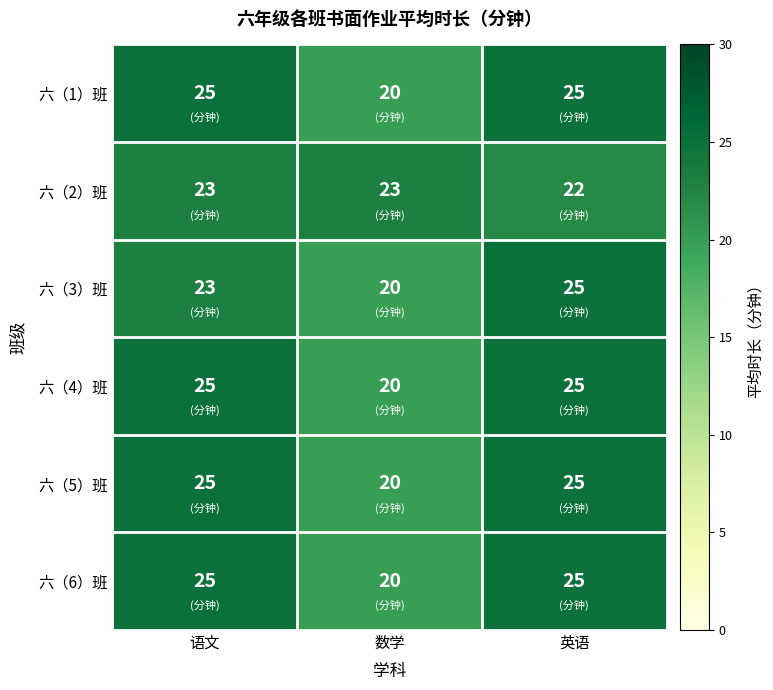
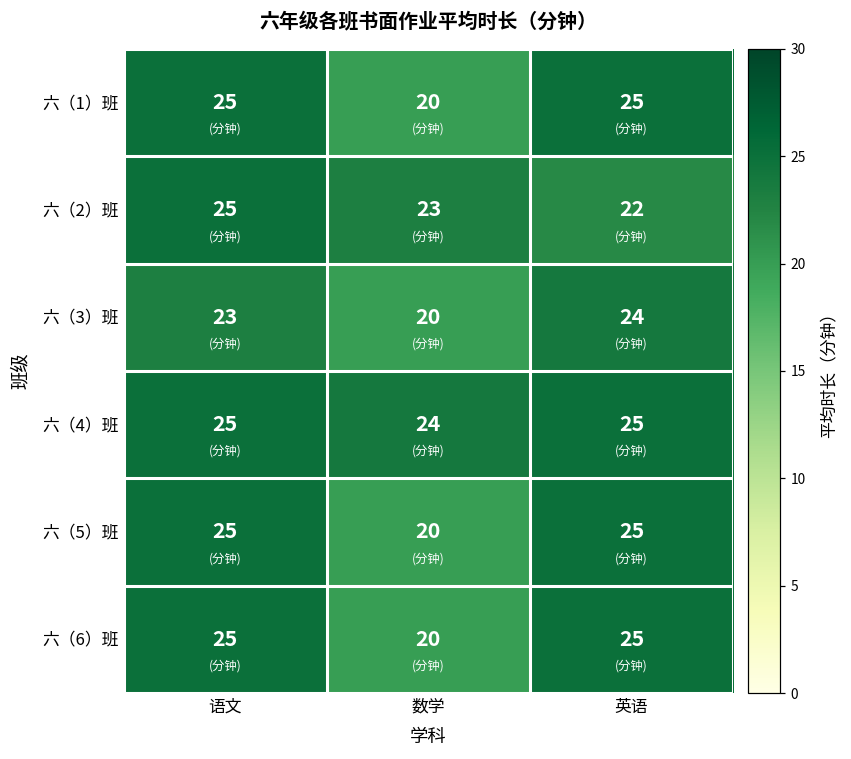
六（2）班, 语文: 23 -> 25
六（3）班, 英语: 25 -> 24
六（4）班, 数学: 20 -> 24
